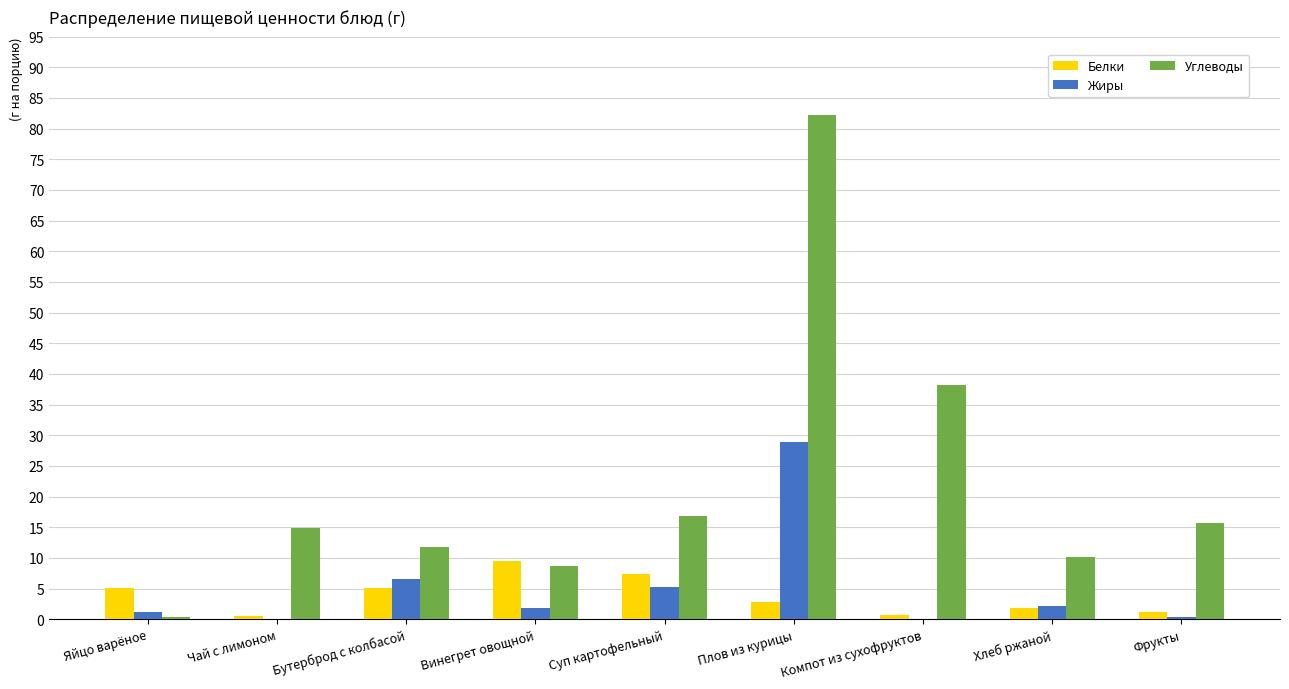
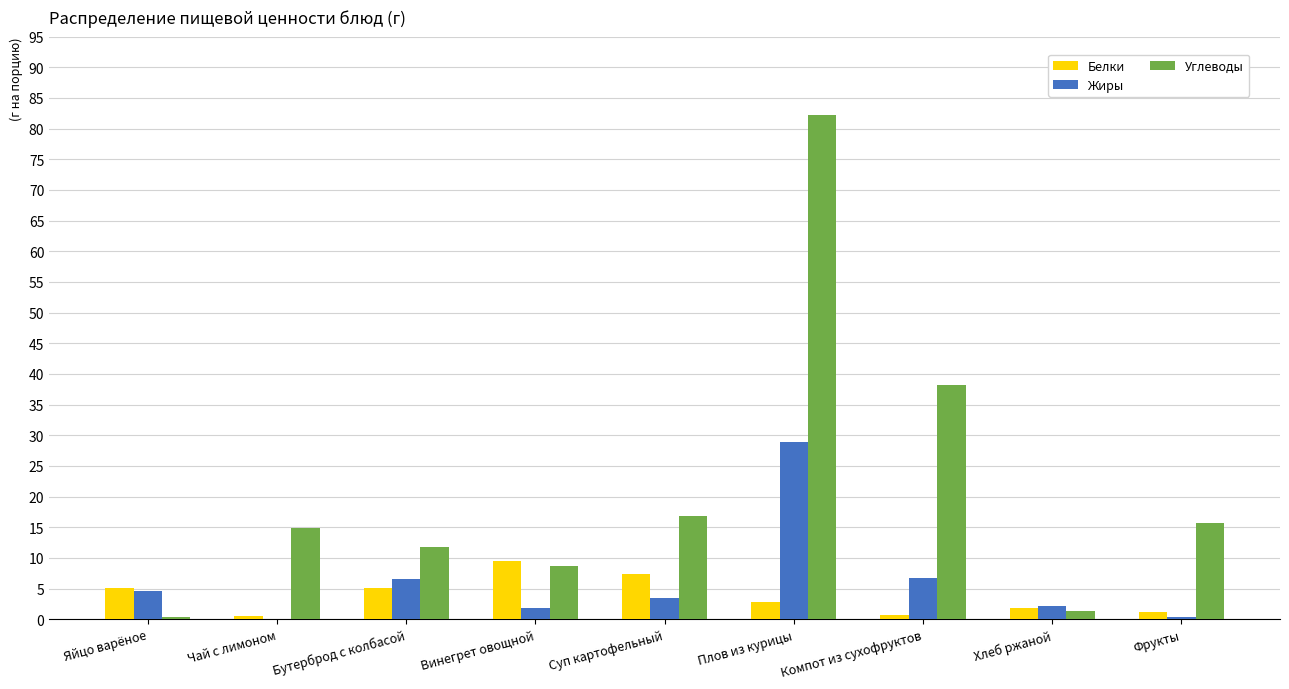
Жиры, Яйцо варёное: 1 -> 5
Жиры, Суп картофельный: 5 -> 3
Жиры, Компот из сухофруктов: 0 -> 7
Углеводы, Хлеб ржаной: 10 -> 1
